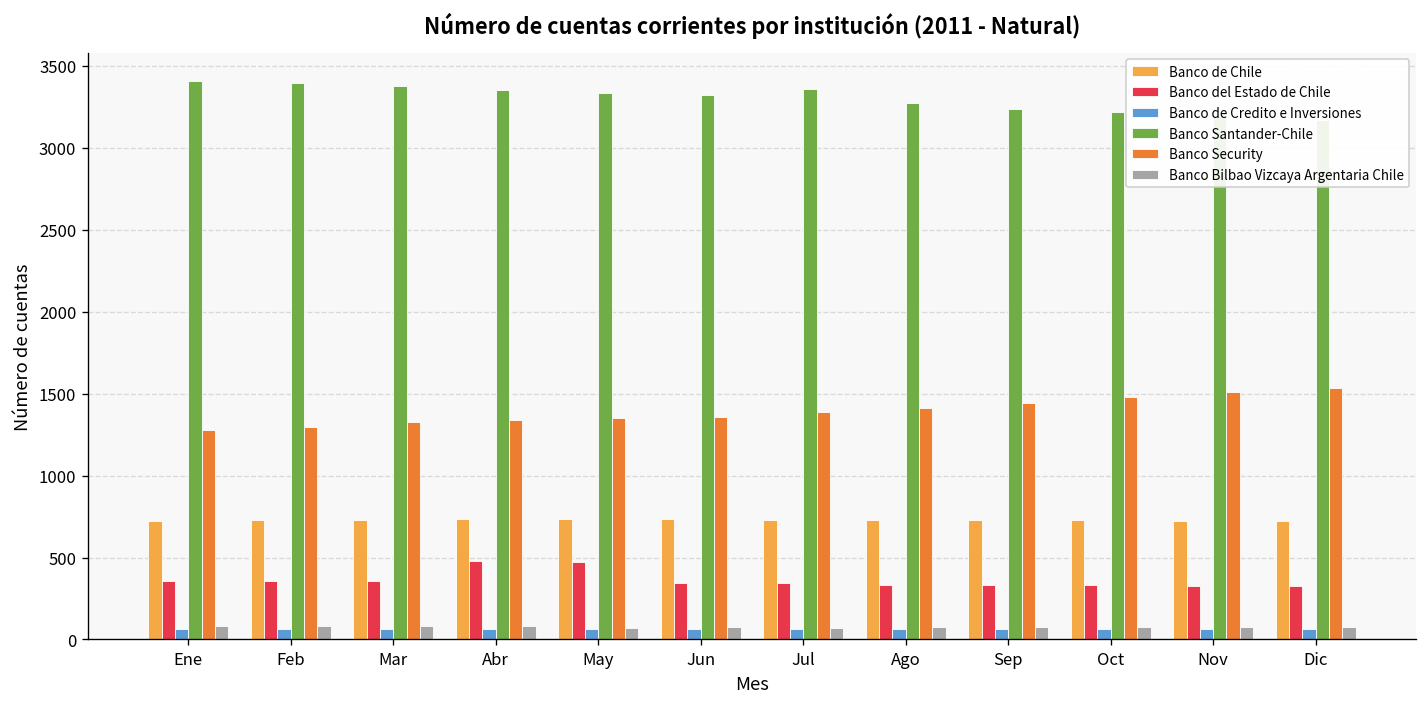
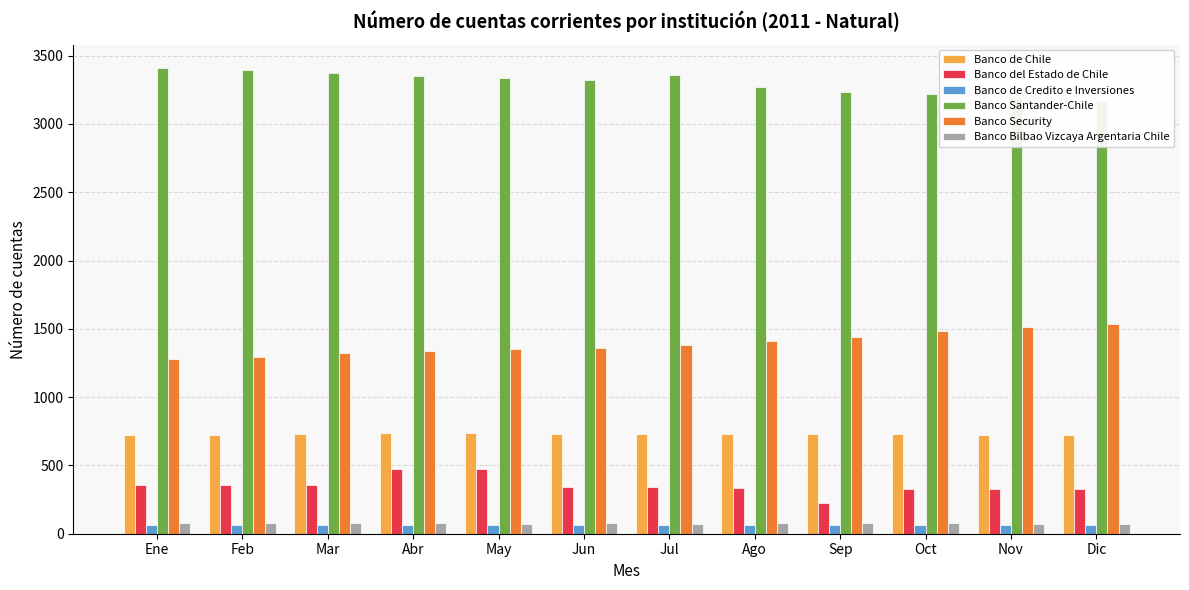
Banco del Estado de Chile, Sep: 330 -> 220
